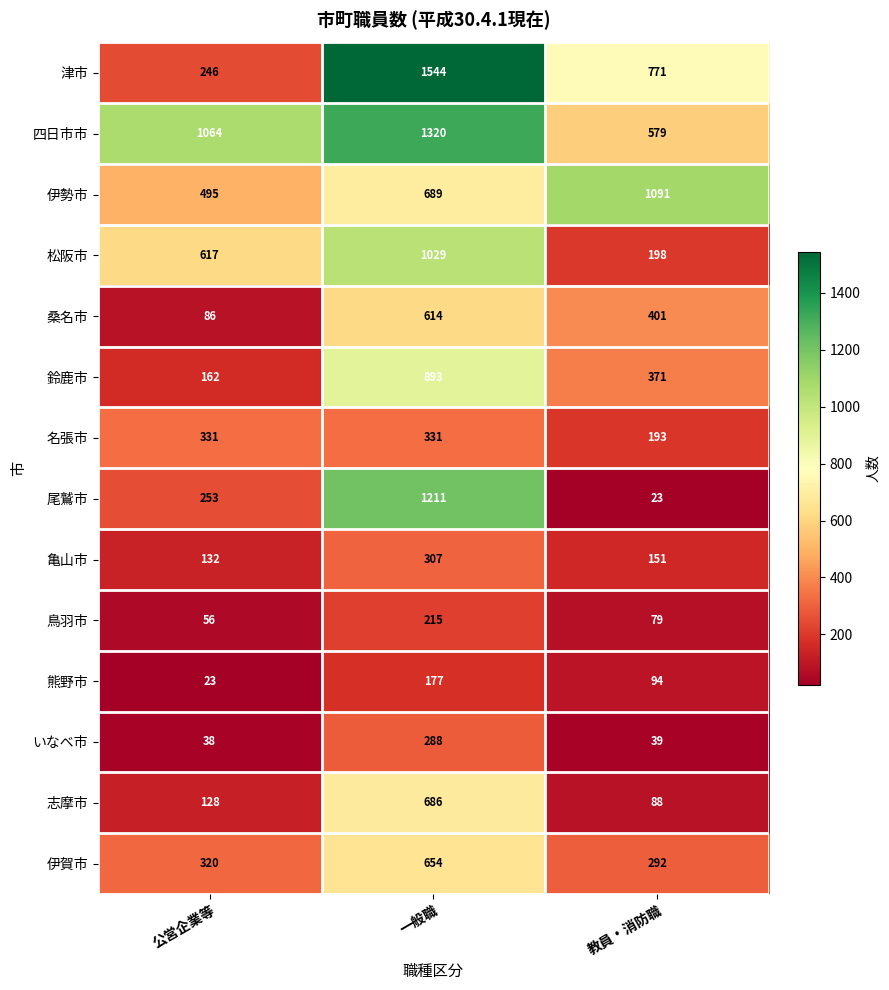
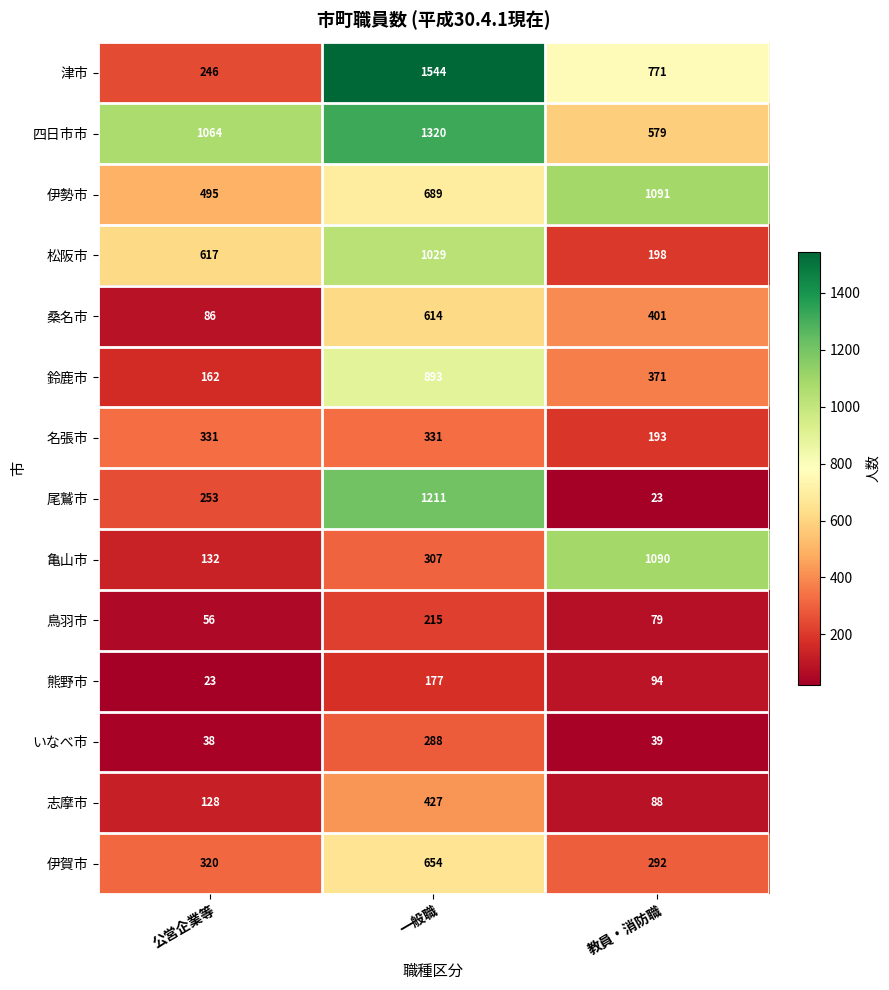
亀山市, 教員・消防職: 151 -> 1090
志摩市, 一般職: 686 -> 427
